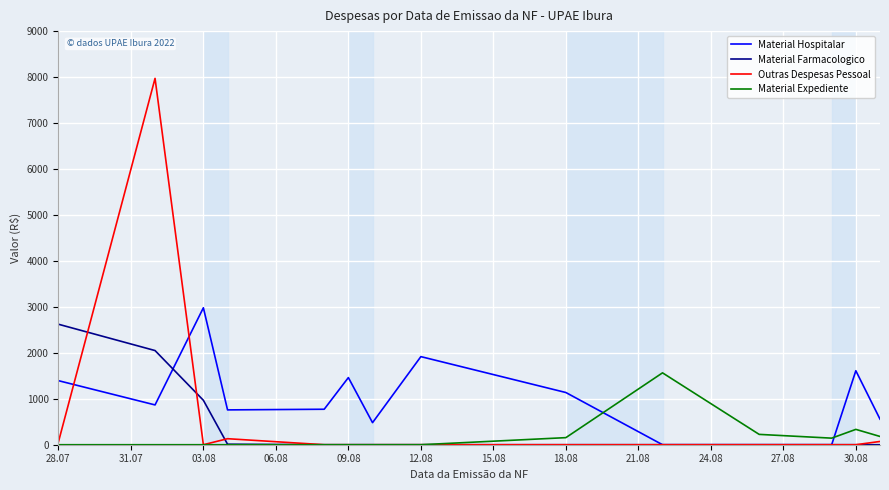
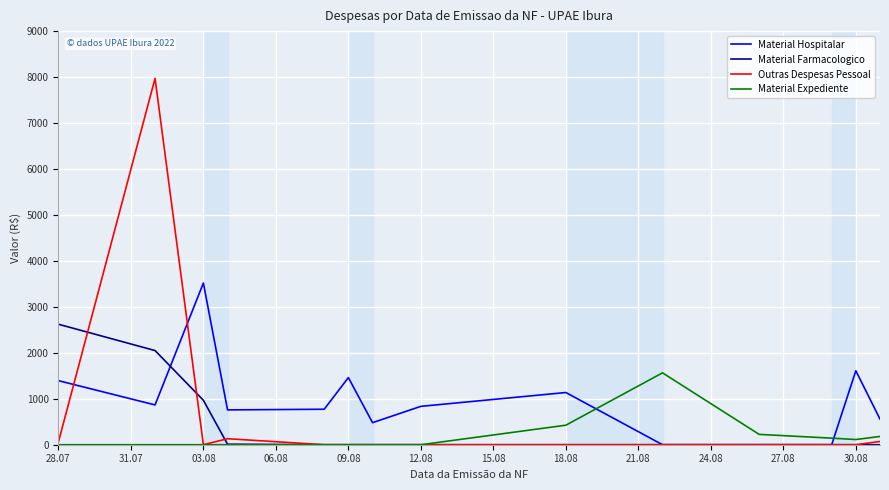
Material Hospitalar, 03.08: 3000 -> 3500
Material Hospitalar, 12.08: 1900 -> 800
Material Expediente, 18.08: 200 -> 400
Material Expediente, 30.08: 300 -> 100
